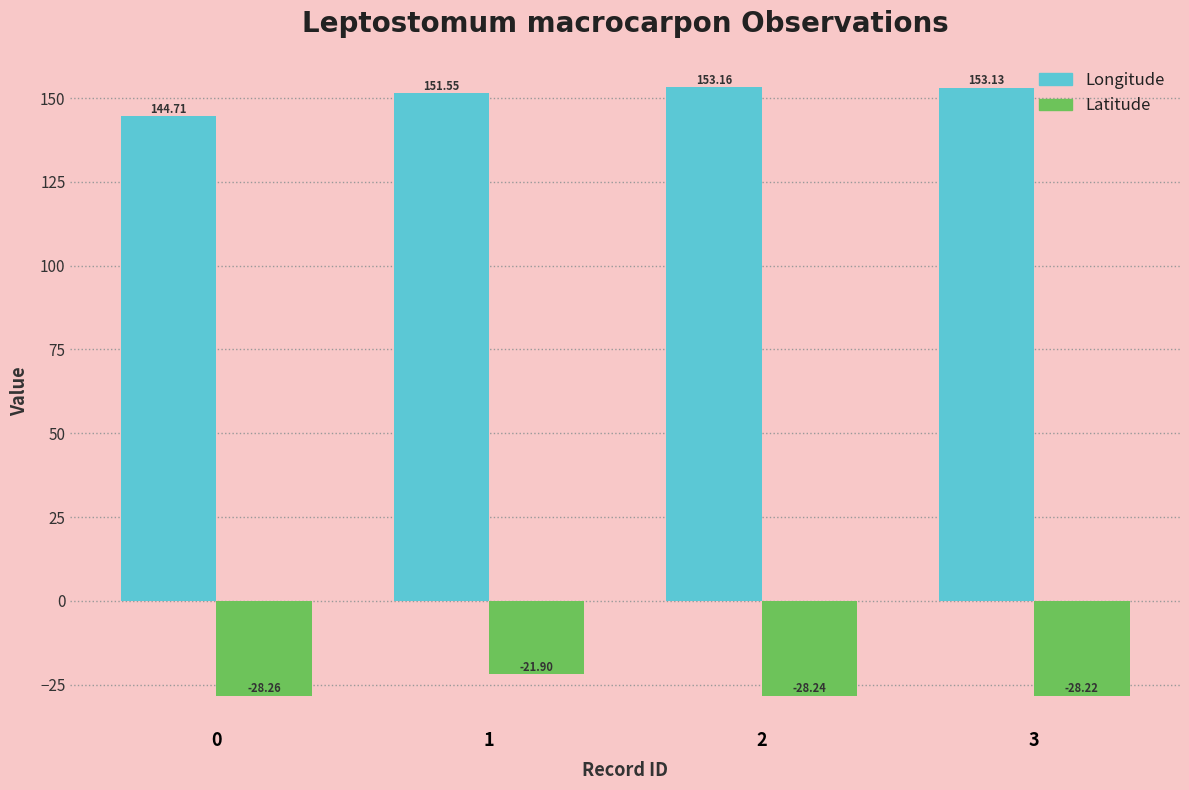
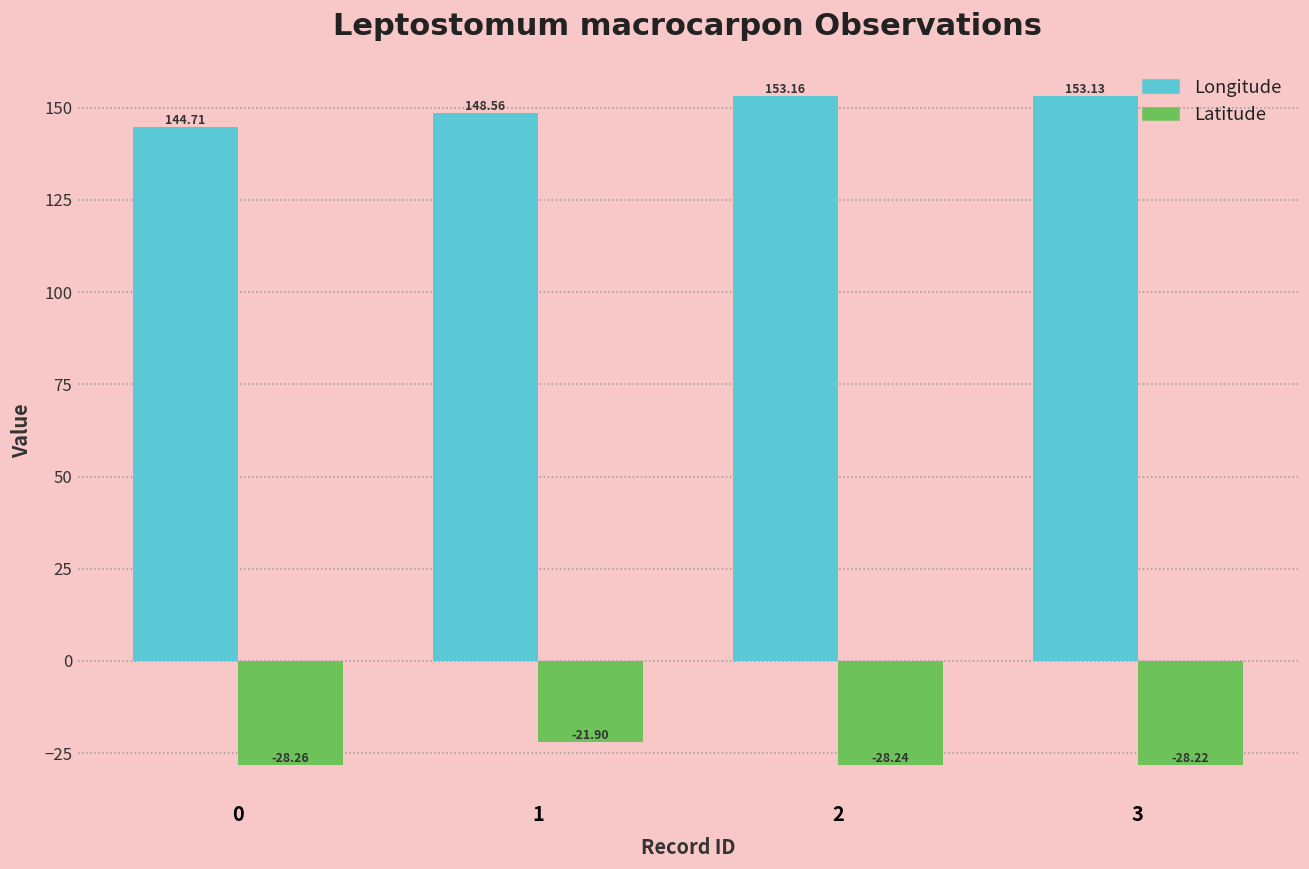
Longitude, 1: 151.55 -> 148.56
